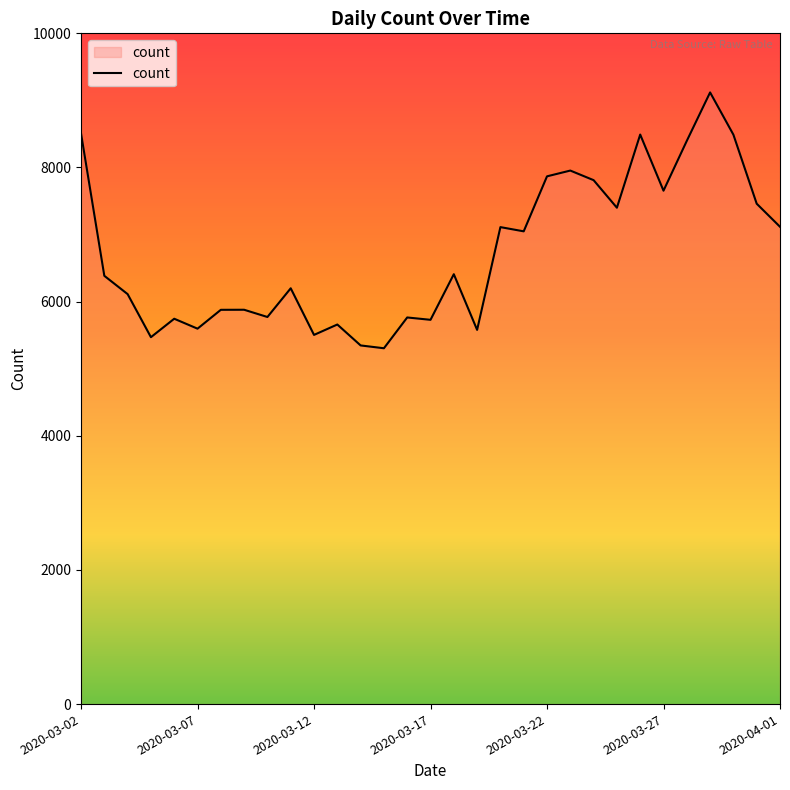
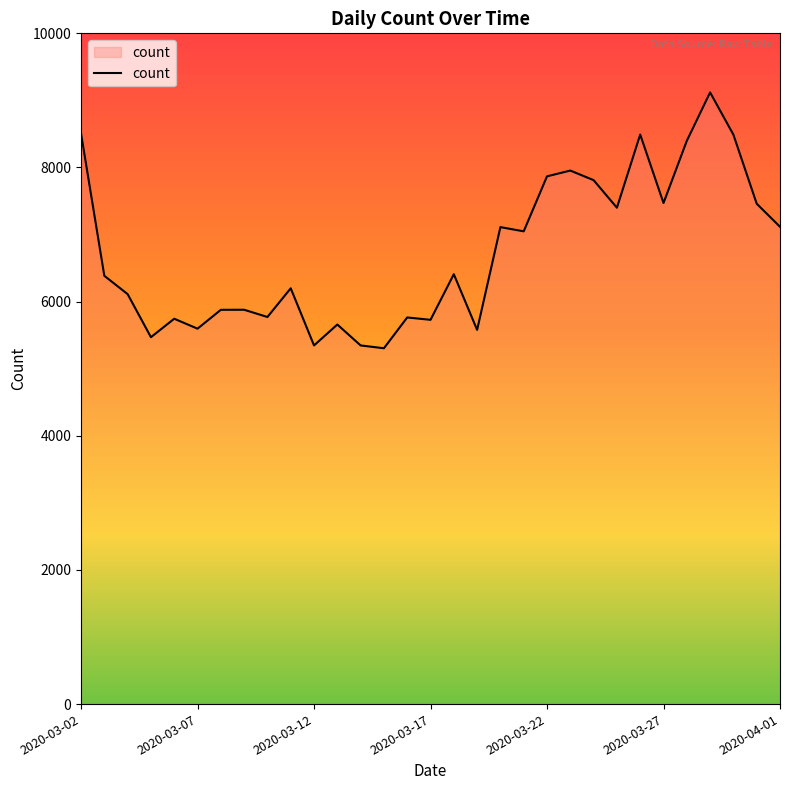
2020-03-12: 5500 -> 5300
2020-03-27: 7700 -> 7500
